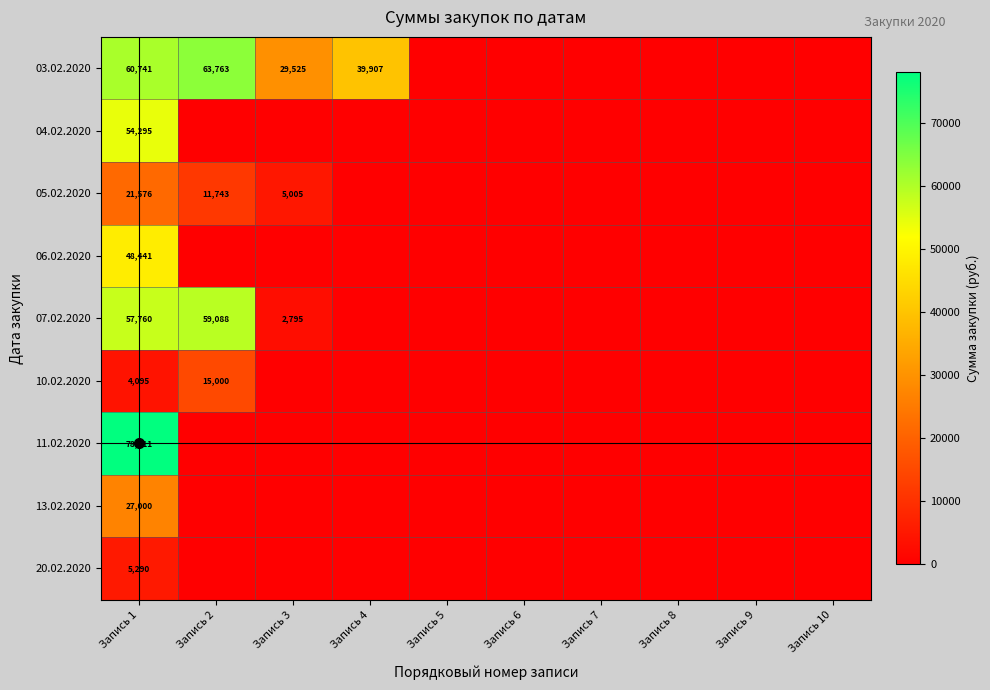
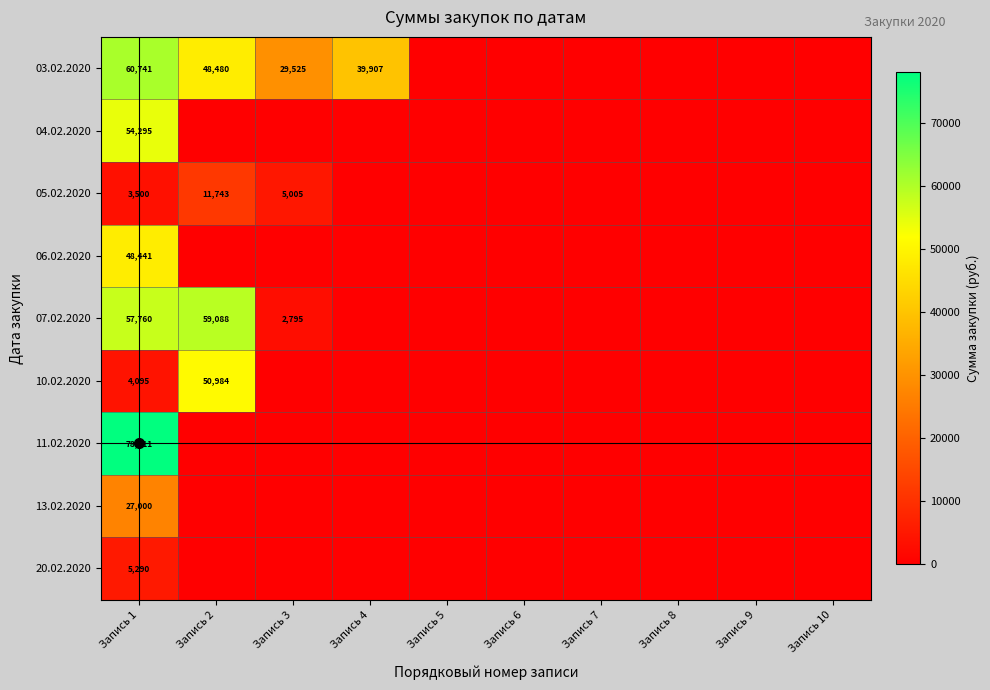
03.02.2020, Запись 2: 63,763 -> 48,480
05.02.2020, Запись 1: 21,576 -> 3,500
10.02.2020, Запись 2: 15,000 -> 50,984
